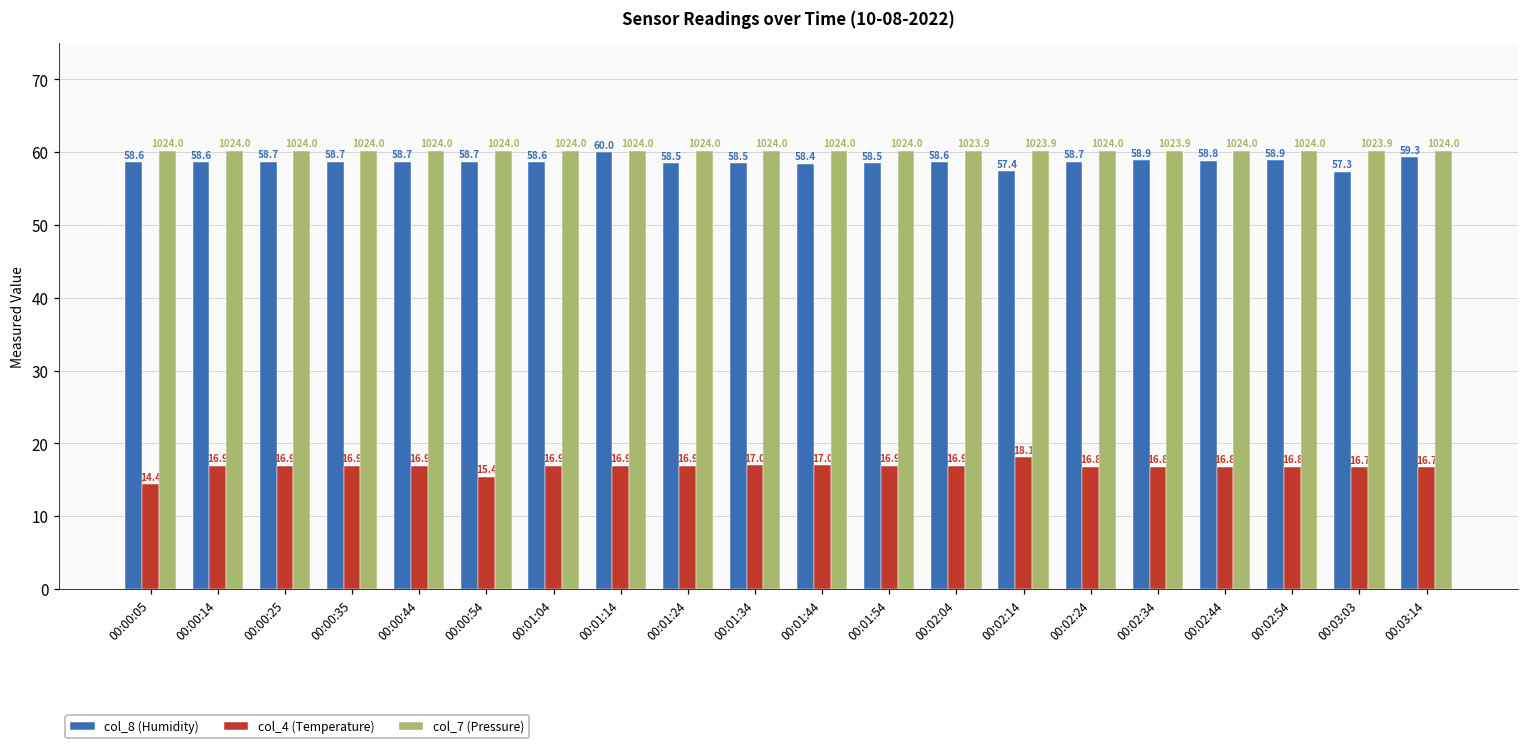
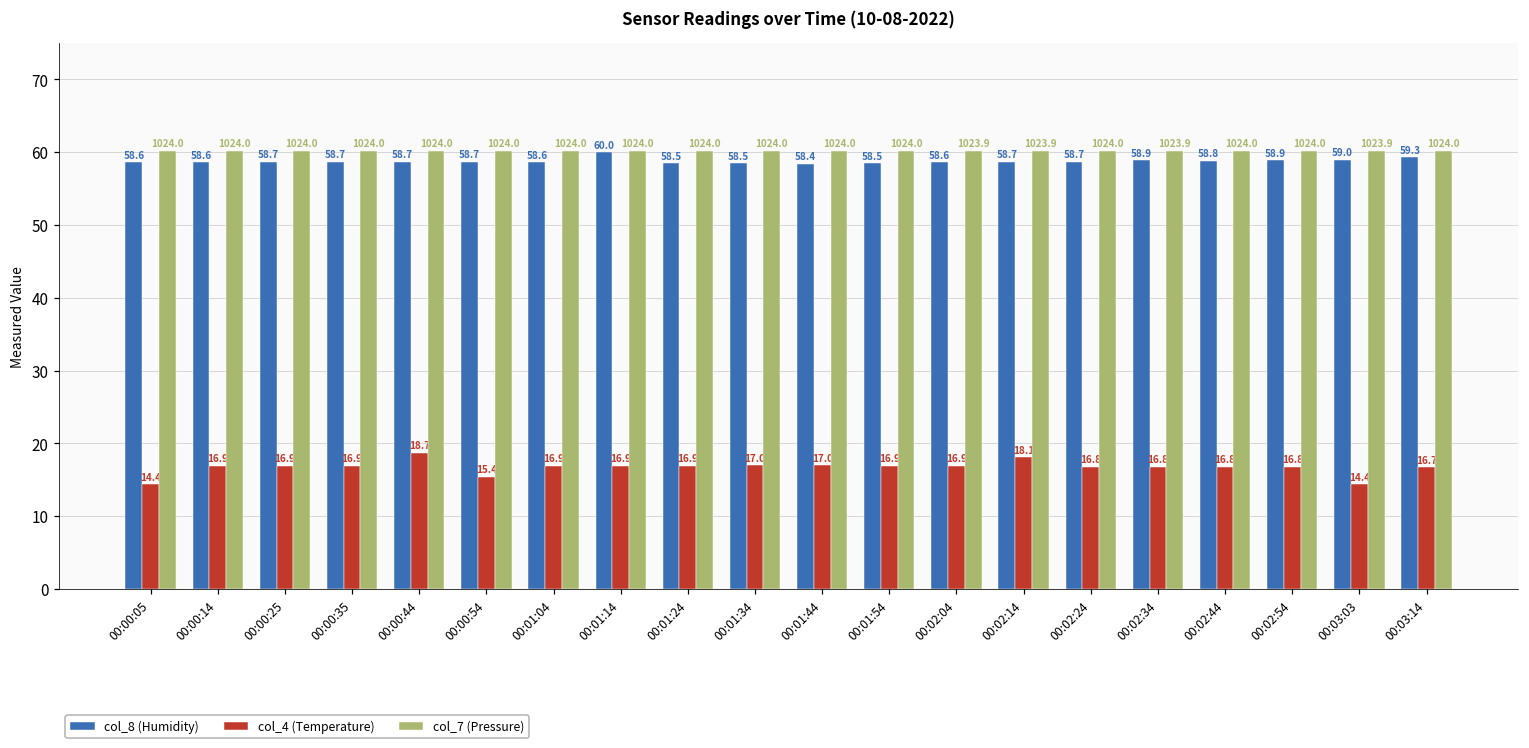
col_4 (Temperature), 00:00:44: 16.9 -> 18.7
col_8 (Humidity), 00:02:14: 57.4 -> 58.7
col_8 (Humidity), 00:03:03: 57.3 -> 59.0
col_4 (Temperature), 00:03:03: 16.7 -> 14.4
